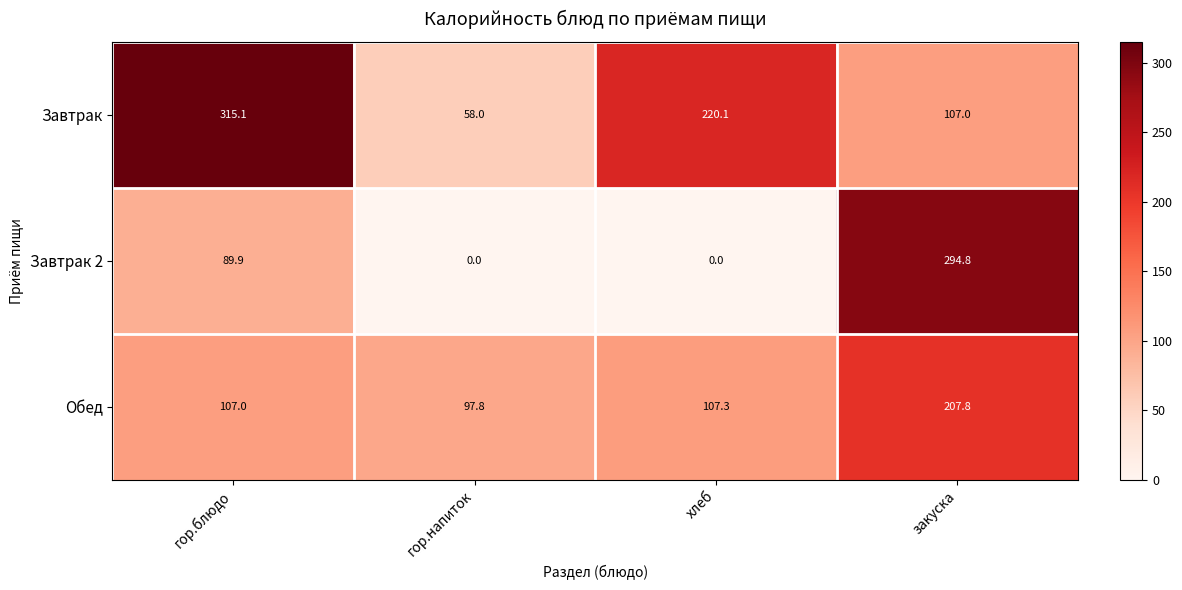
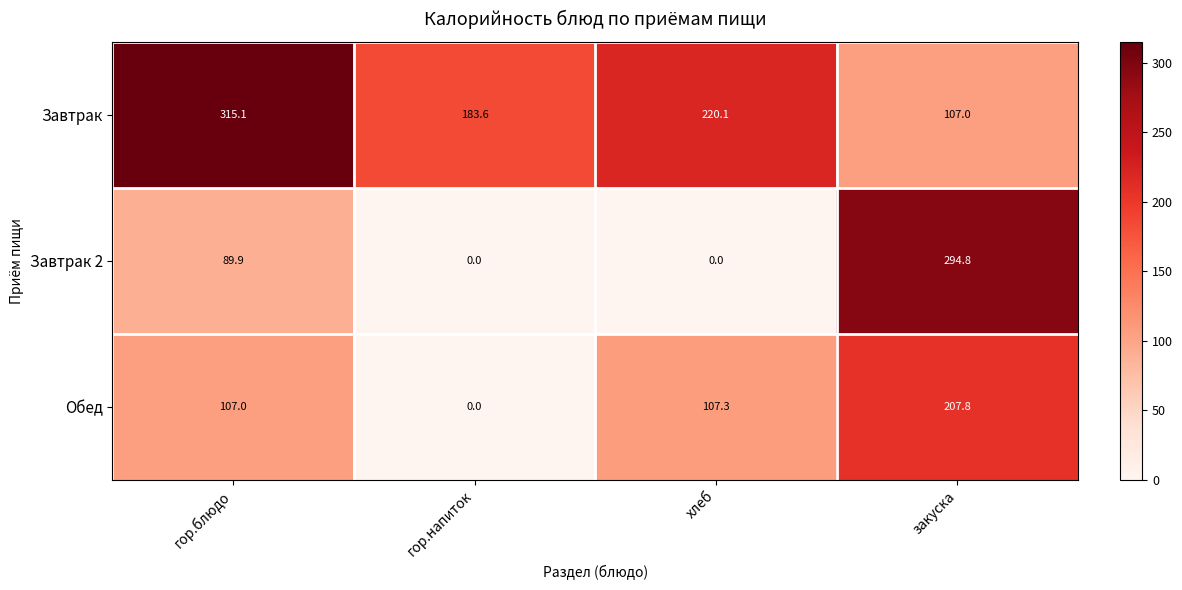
Завтрак, гор.напиток: 58.0 -> 183.6
Обед, гор.напиток: 97.8 -> 0.0
